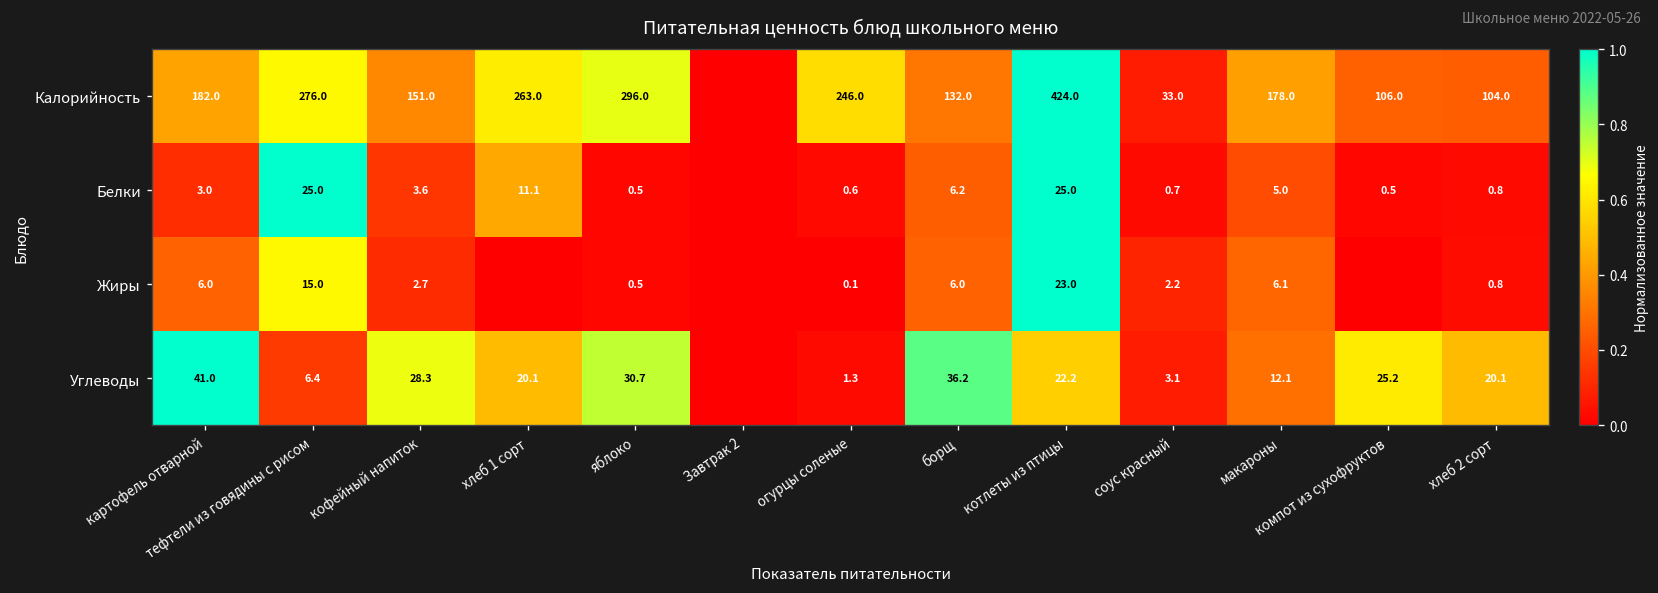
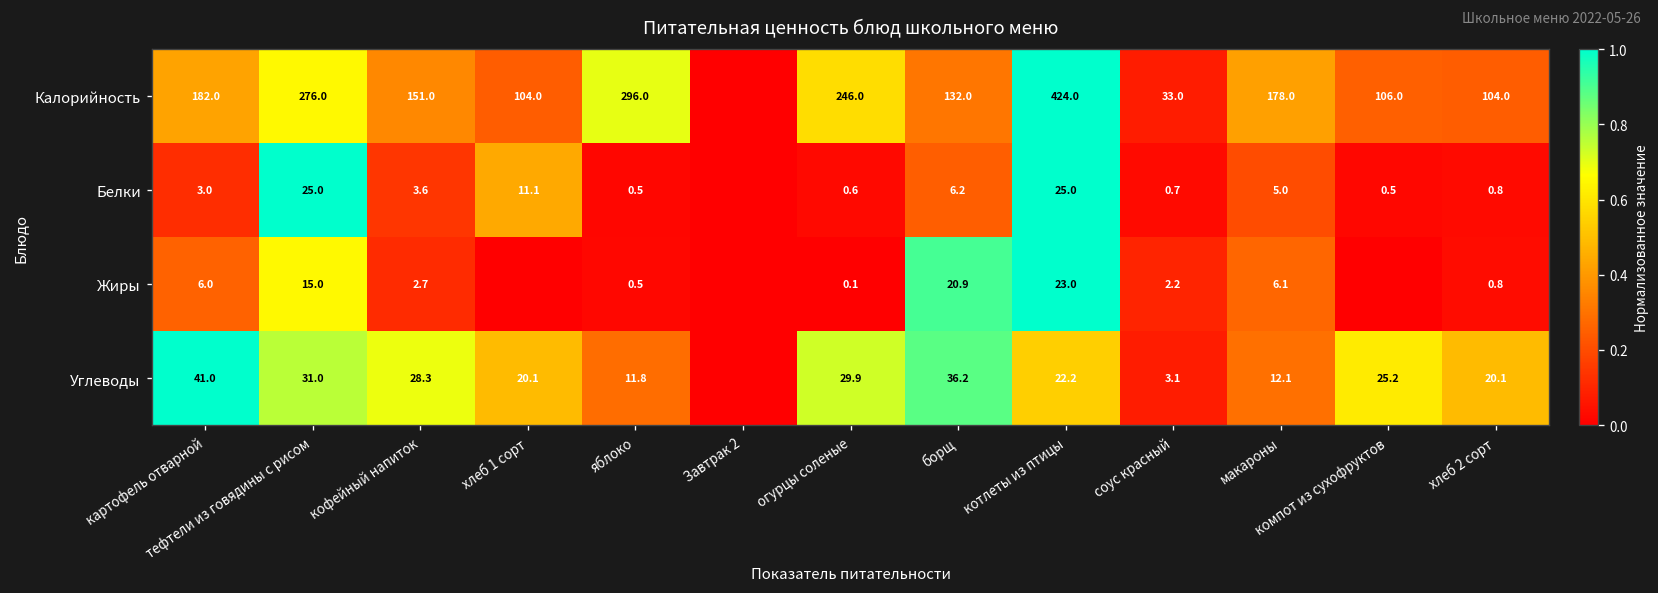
Калорийность, хлеб 1 сорт: 263.0 -> 104.0
Жиры, борщ: 6.0 -> 20.9
Углеводы, тефтели из говядины с рисом: 6.4 -> 31.0
Углеводы, яблоко: 30.7 -> 11.8
Углеводы, огурцы соленые: 1.3 -> 29.9
